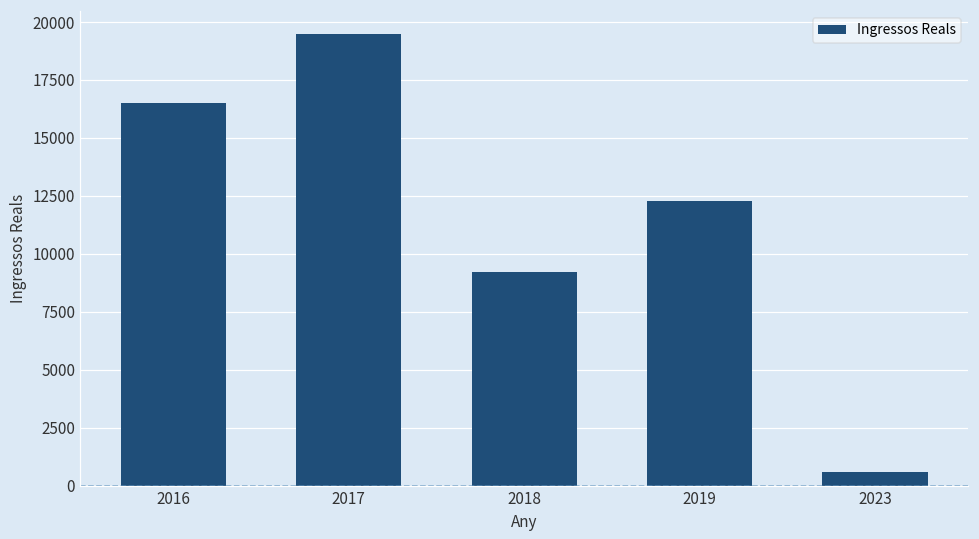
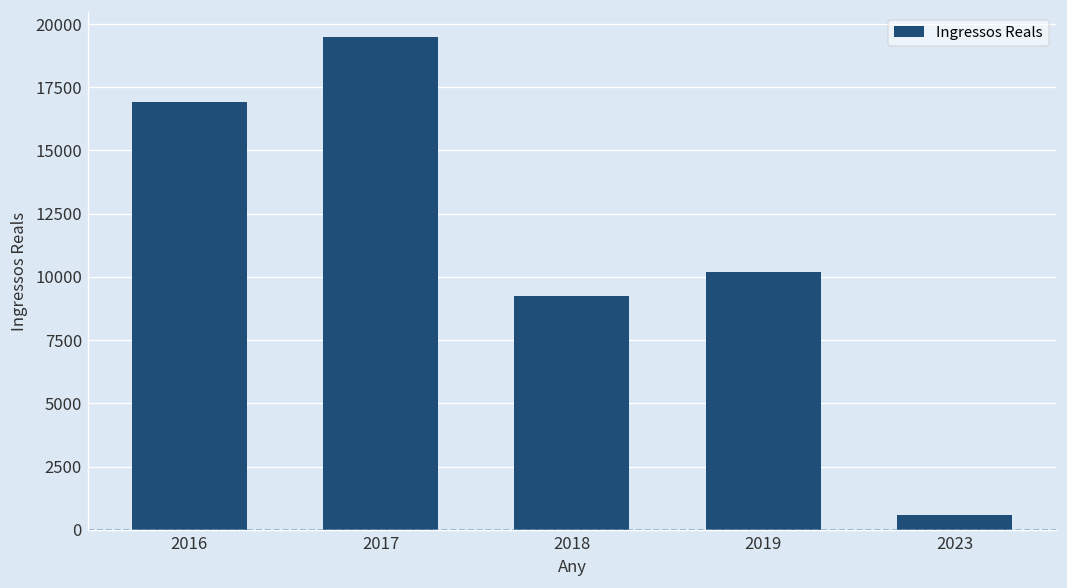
2016: 16500 -> 16900
2019: 12300 -> 10200
